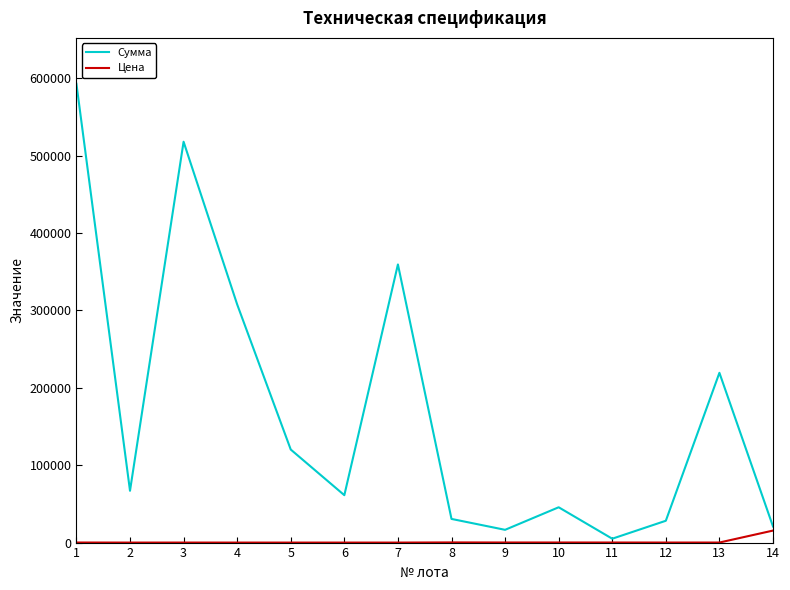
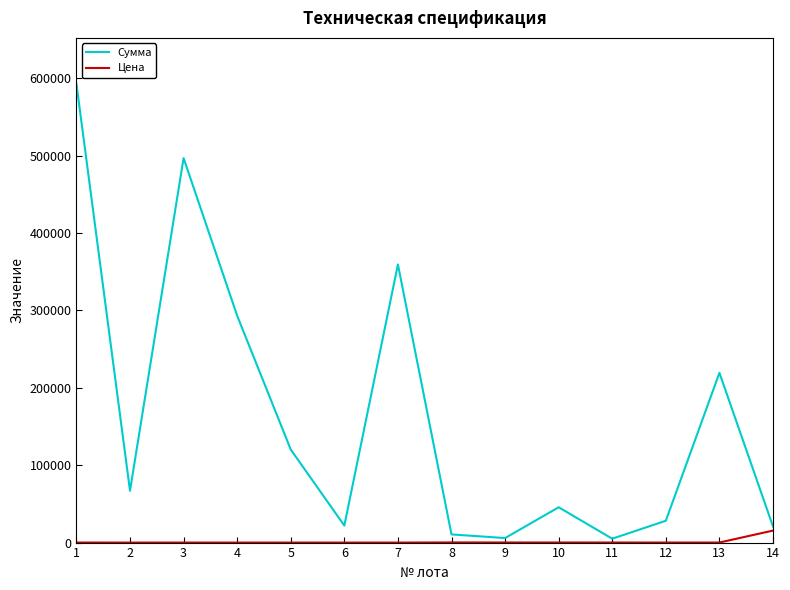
Сумма, 3: 520000 -> 500000
Сумма, 4: 310000 -> 290000
Сумма, 6: 60000 -> 20000
Сумма, 8: 30000 -> 10000
Сумма, 9: 20000 -> 10000
